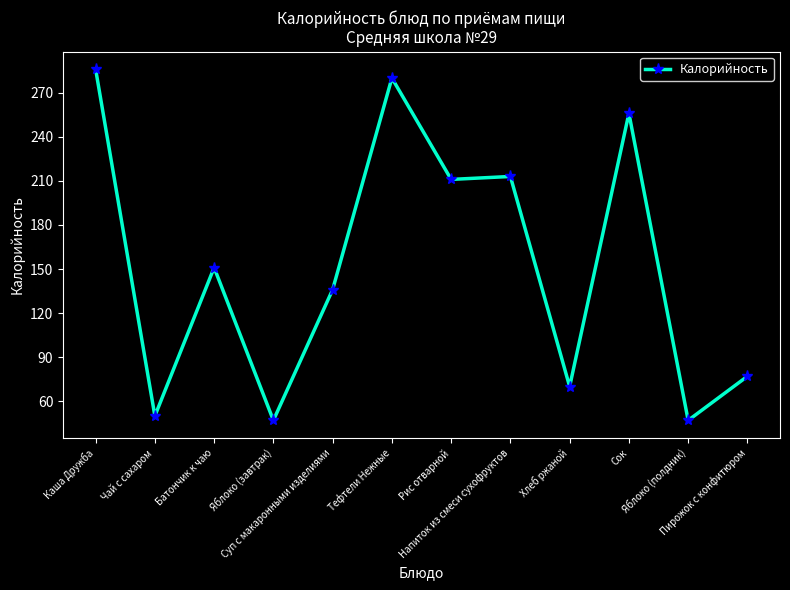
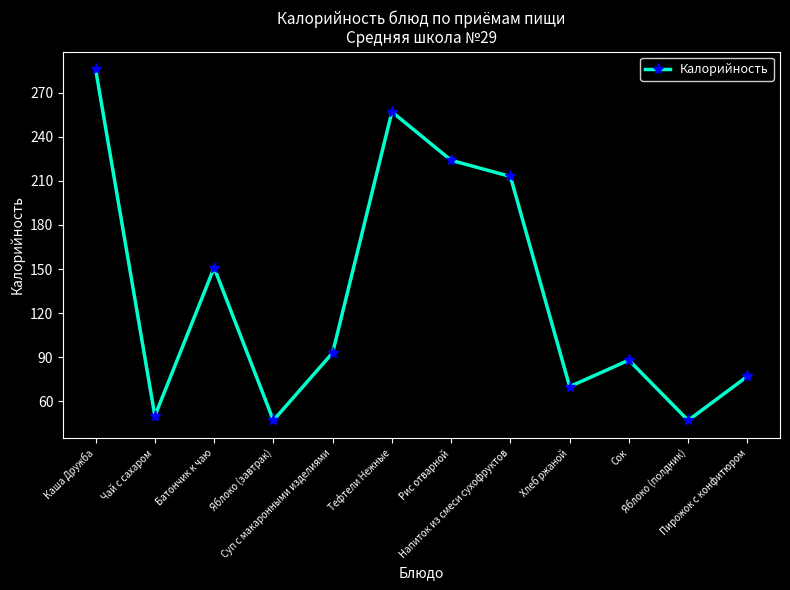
Суп с макаронными изделиями: 136 -> 93
Тефтели Нежные: 280 -> 257
Рис отварной: 211 -> 224
Сок: 256 -> 88
